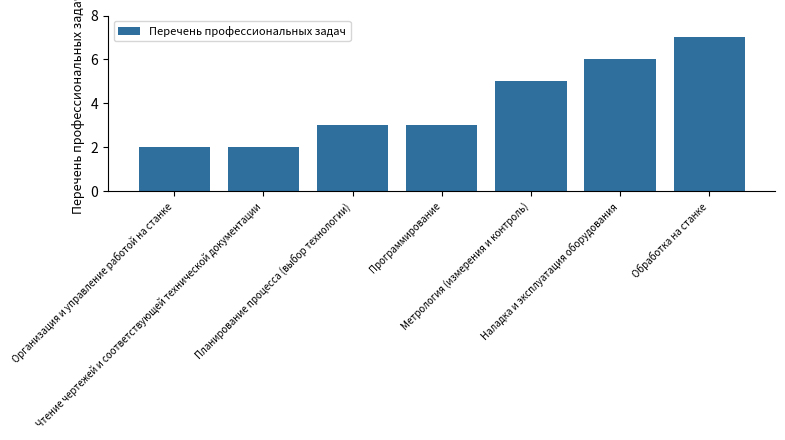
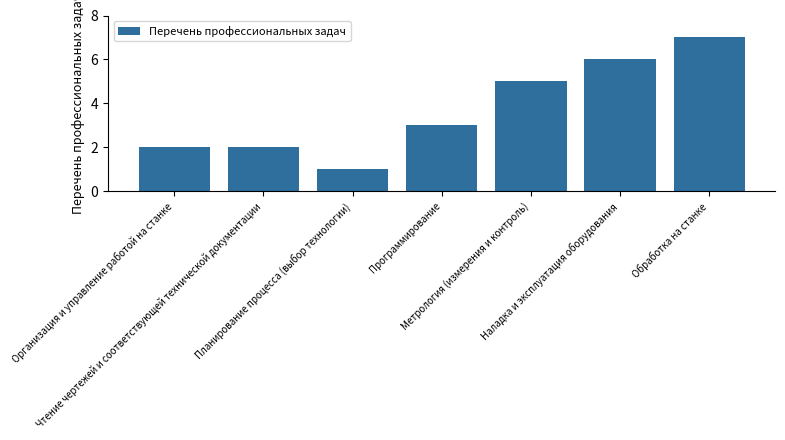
Планирование процесса (выбор технологии): 3 -> 1
